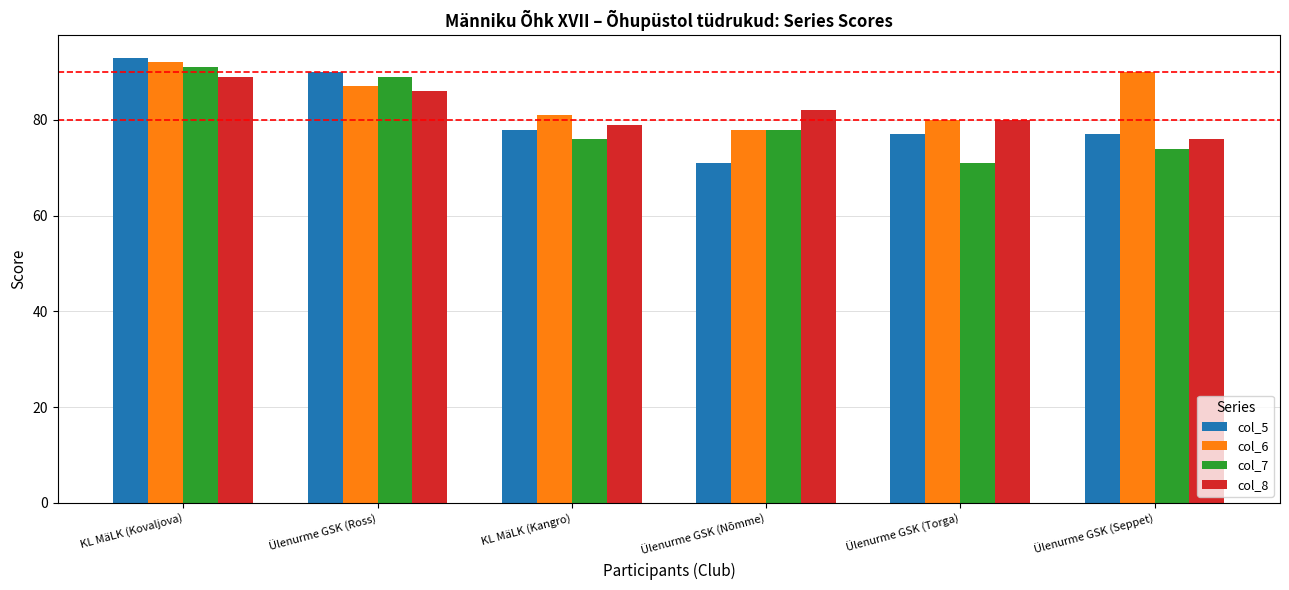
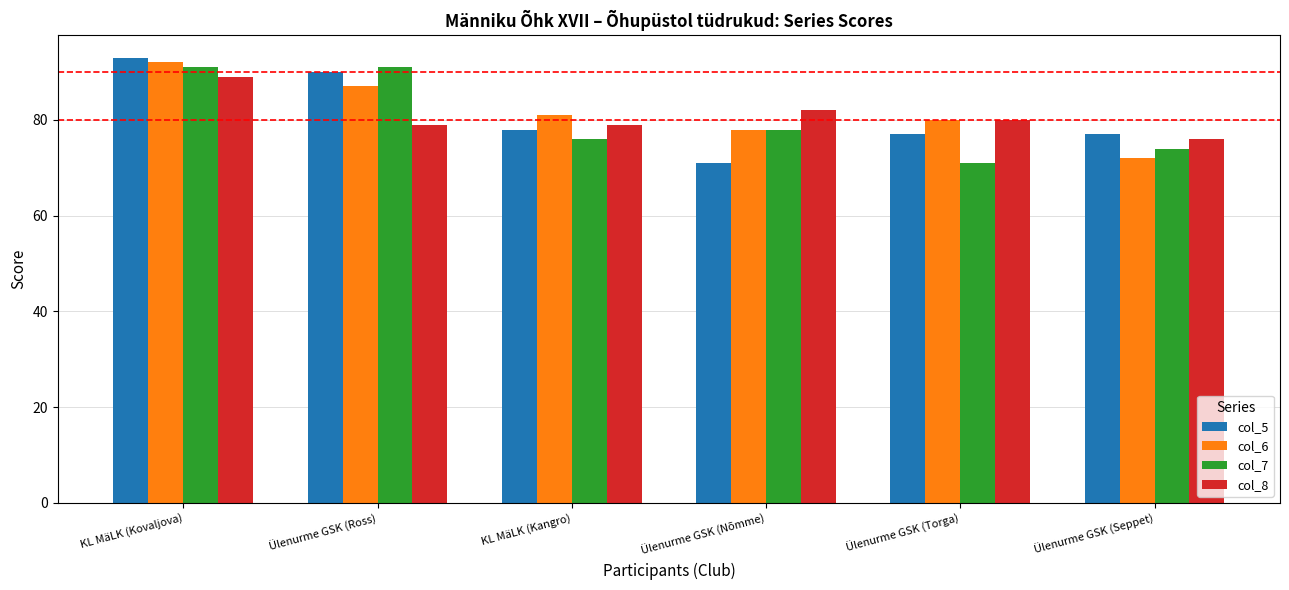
col_7, Ülenurme GSK (Ross): 89 -> 91
col_8, Ülenurme GSK (Ross): 86 -> 79
col_6, Ülenurme GSK (Seppet): 90 -> 72
